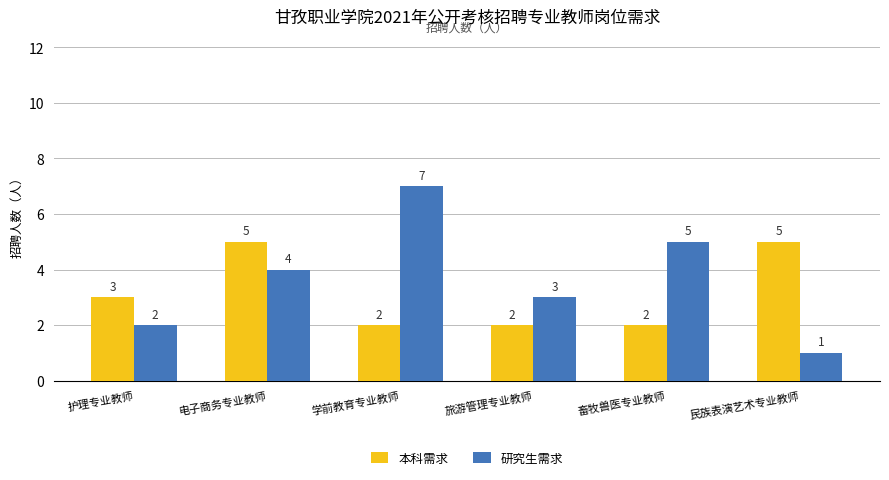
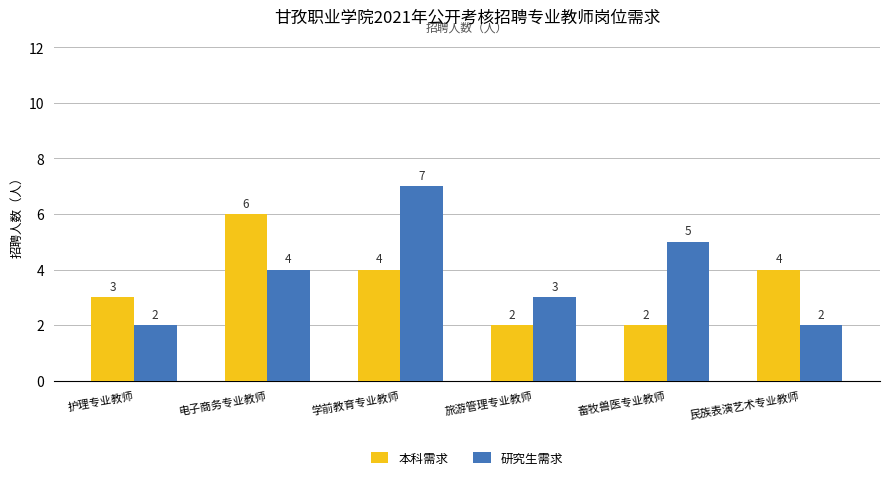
本科需求, 电子商务专业教师: 5 -> 6
本科需求, 学前教育专业教师: 2 -> 4
本科需求, 民族表演艺术专业教师: 5 -> 4
研究生需求, 民族表演艺术专业教师: 1 -> 2
